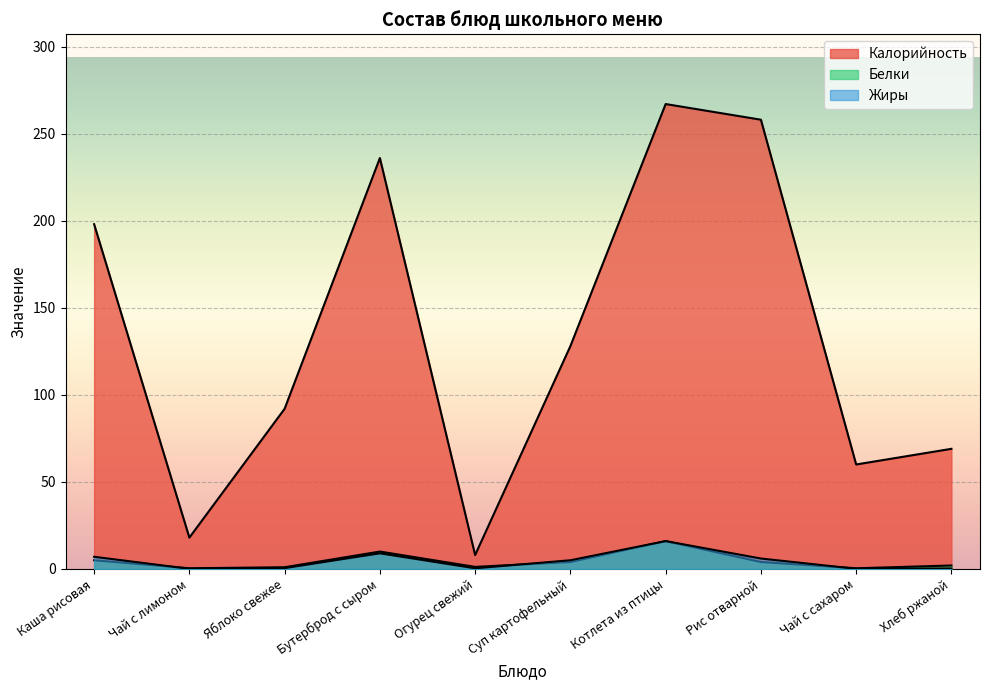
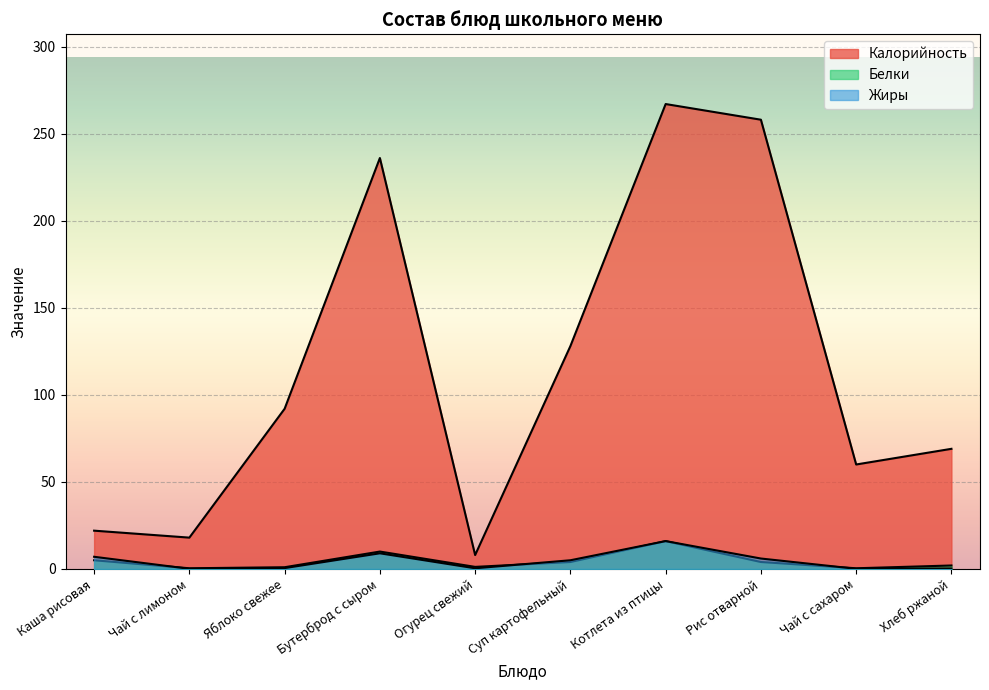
Калорийность, Каша рисовая: 198 -> 22
